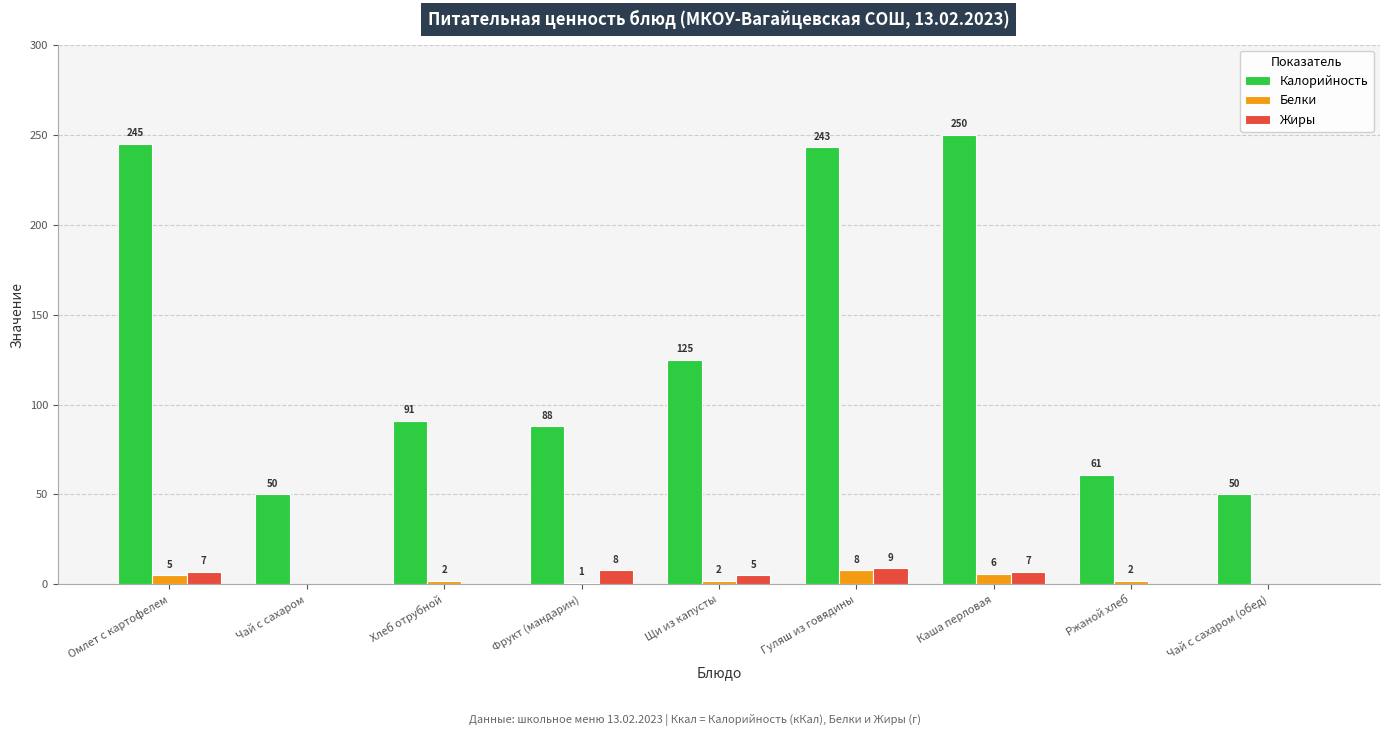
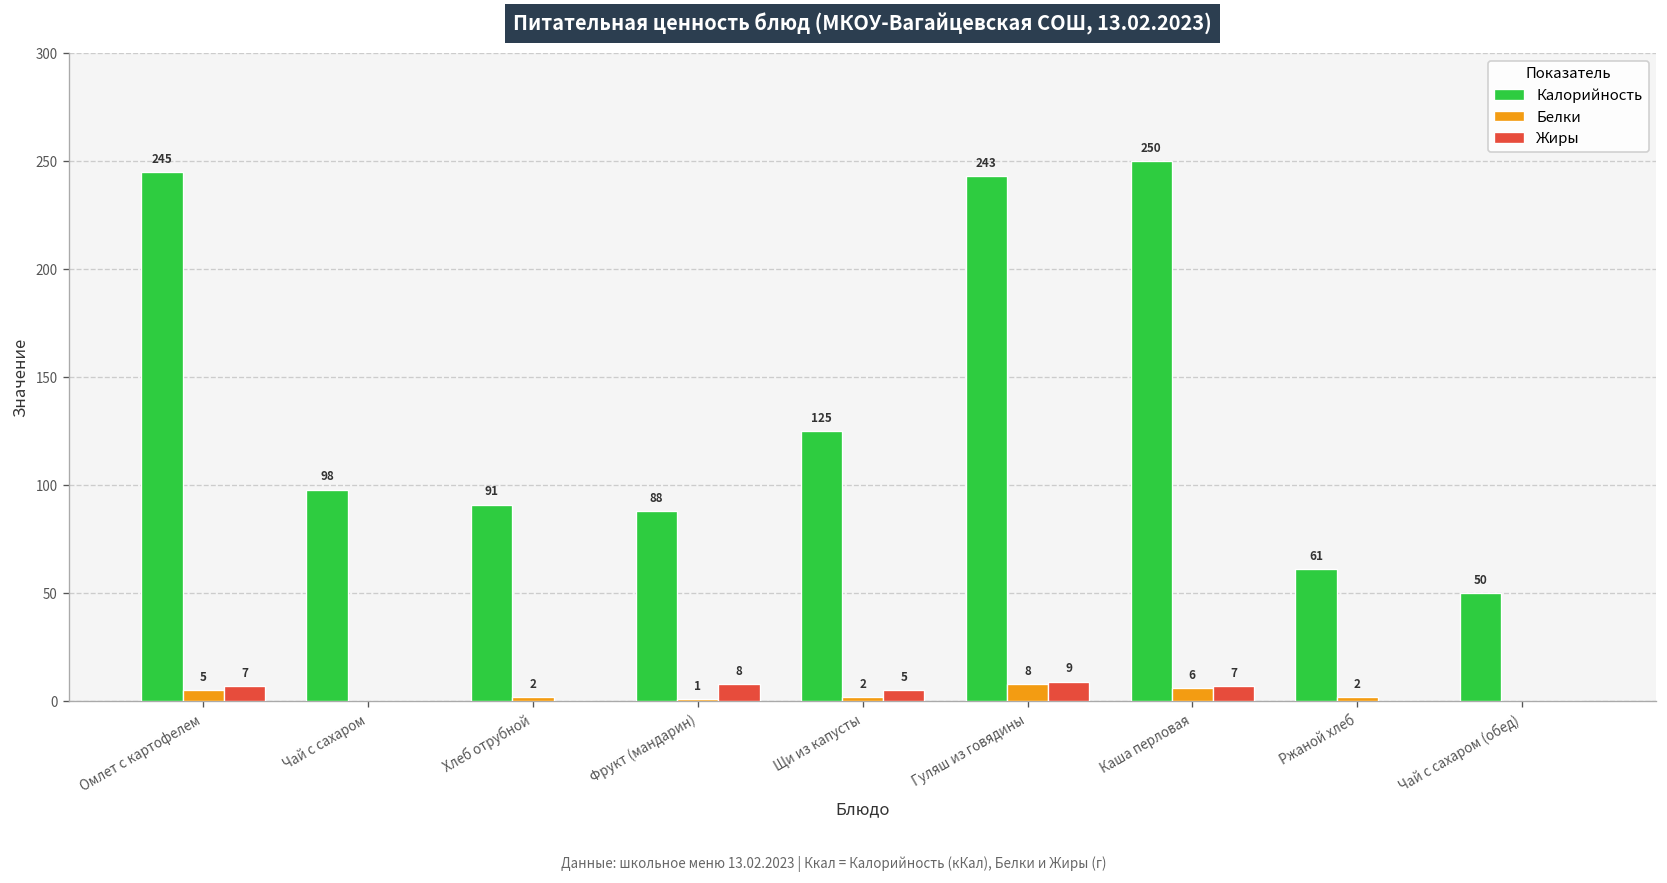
Калорийность, Чай с сахаром: 50 -> 98
